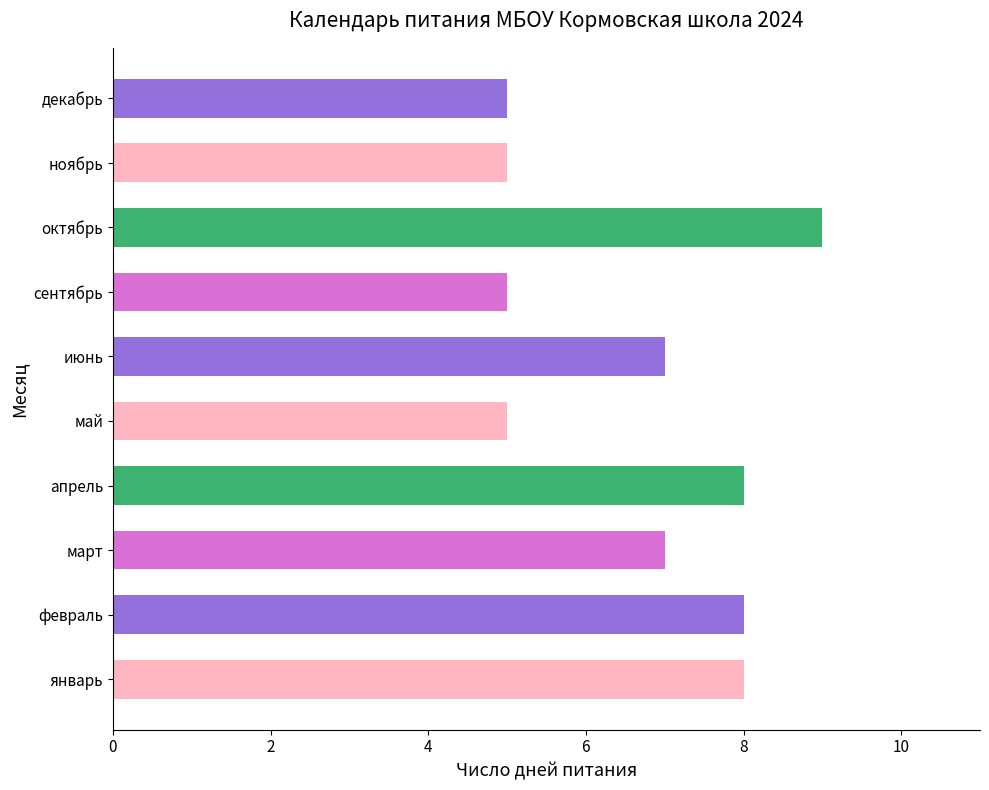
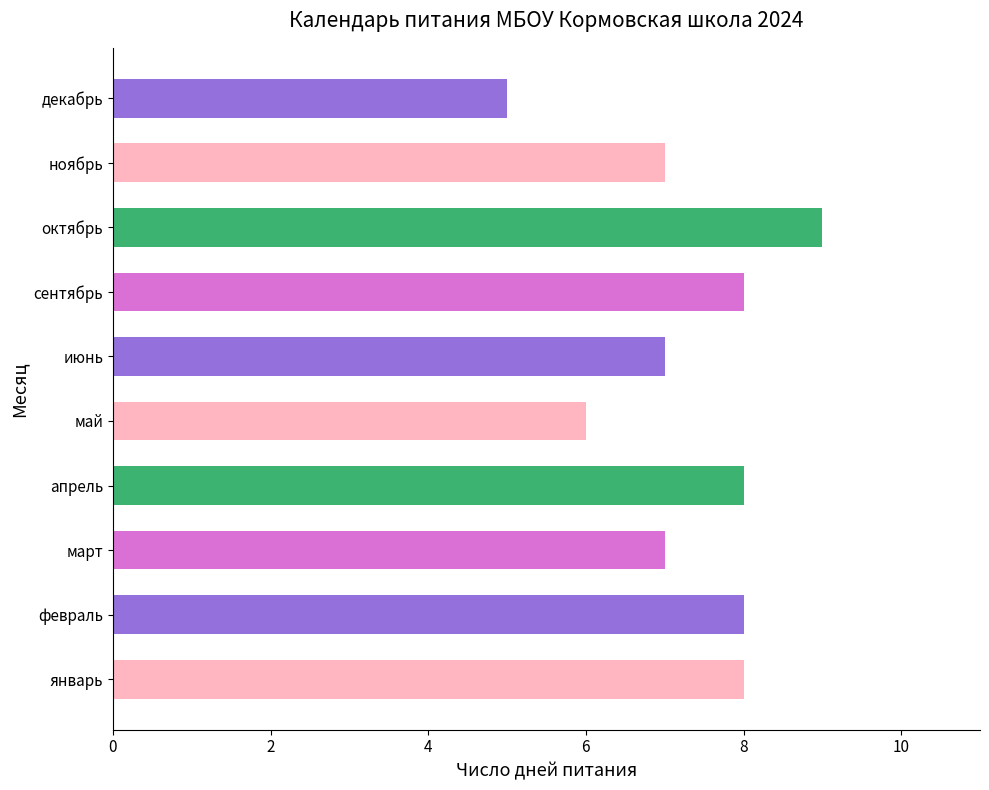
ноябрь: 5 -> 7
сентябрь: 5 -> 8
май: 5 -> 6
